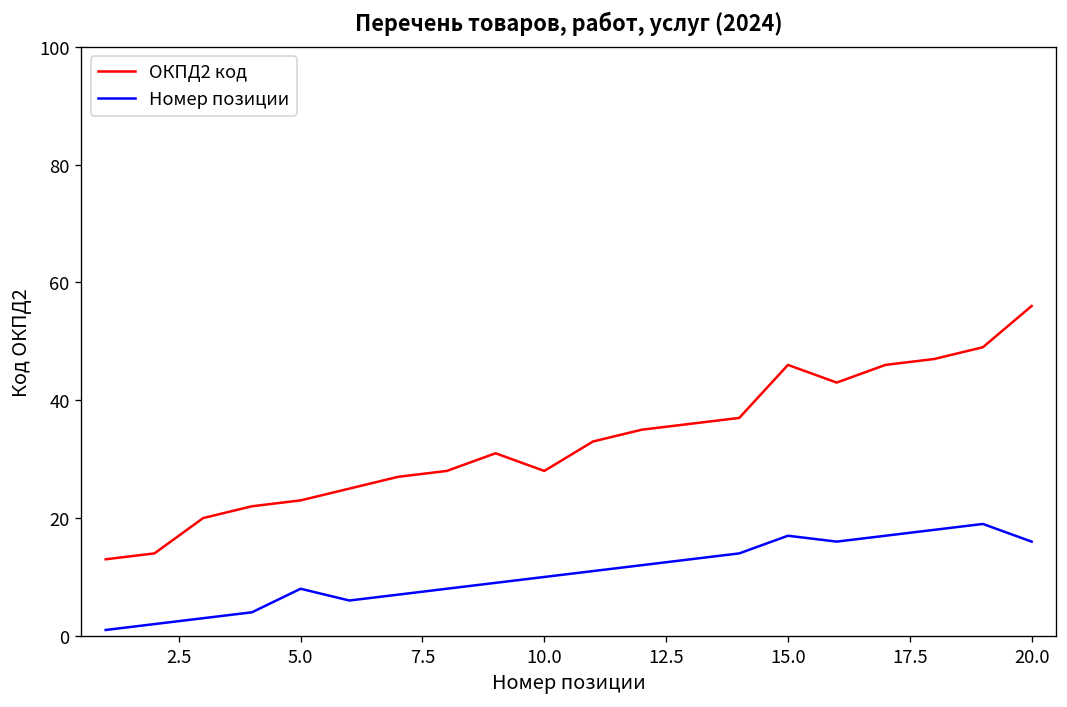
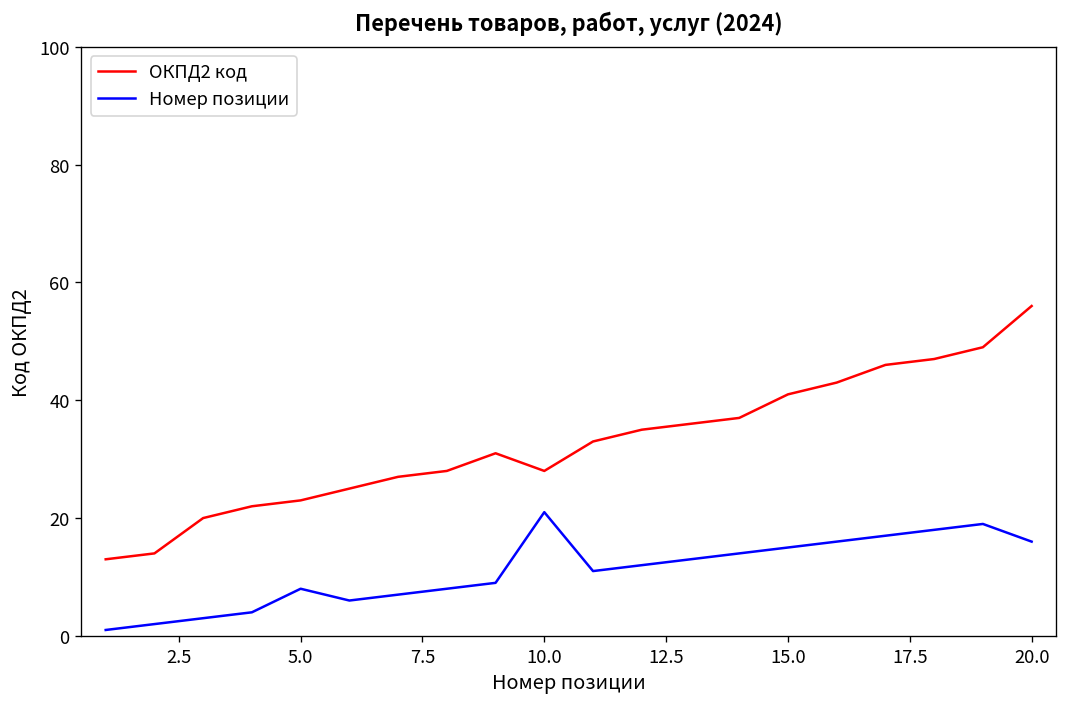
Номер позиции, 10.0: 10 -> 21
ОКПД2 код, 15.0: 46 -> 41
Номер позиции, 15.0: 17 -> 15
